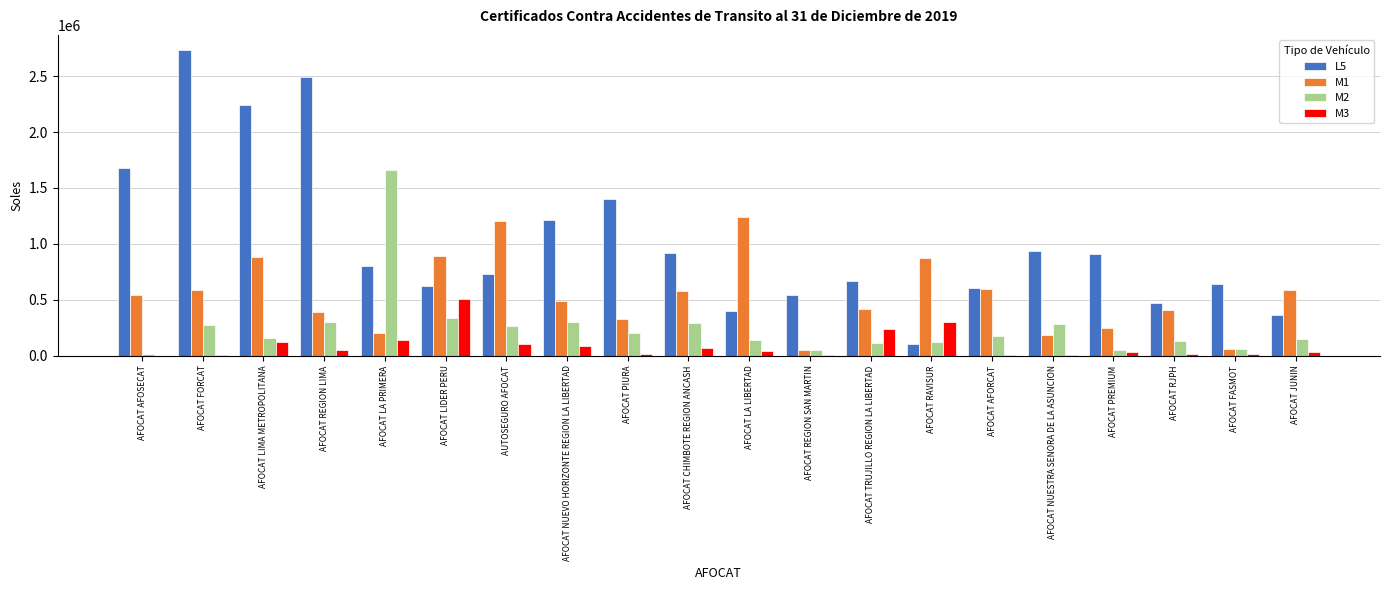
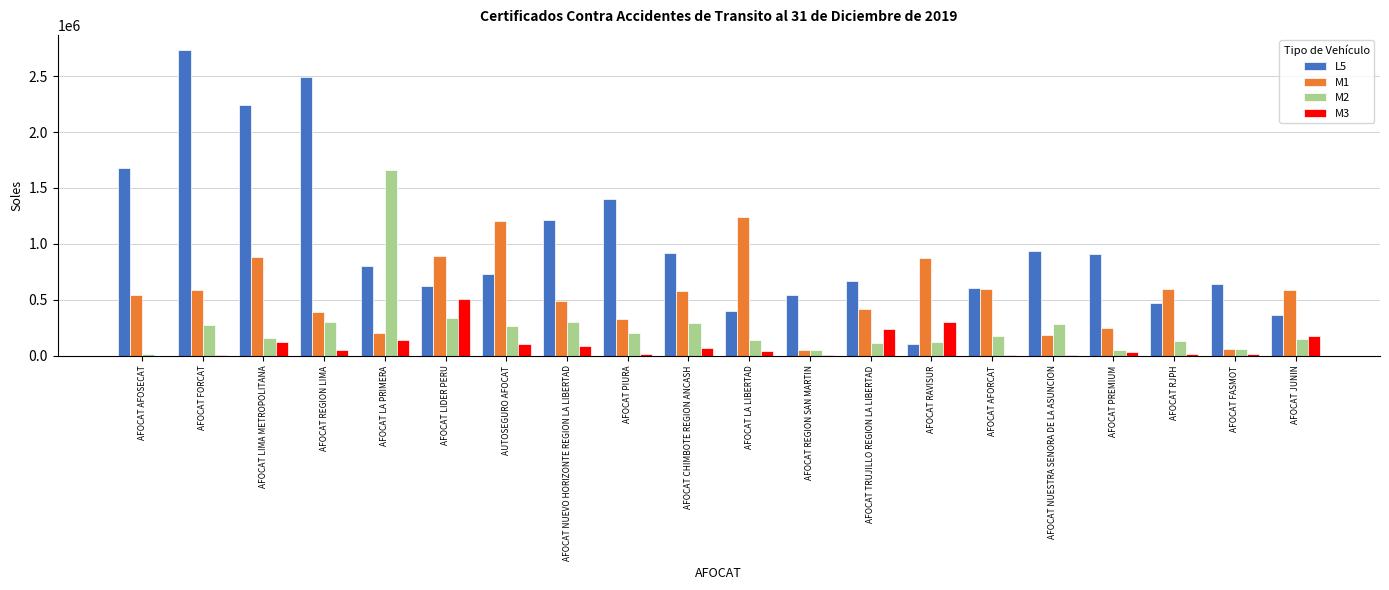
M1, AFOCAT RJPH: 410000 -> 590000
M3, AFOCAT JUNIN: 30000 -> 180000
